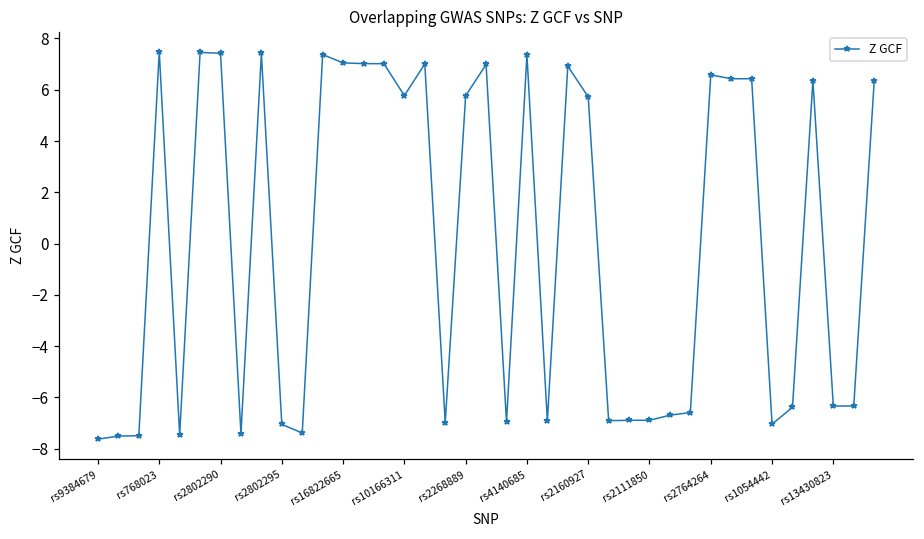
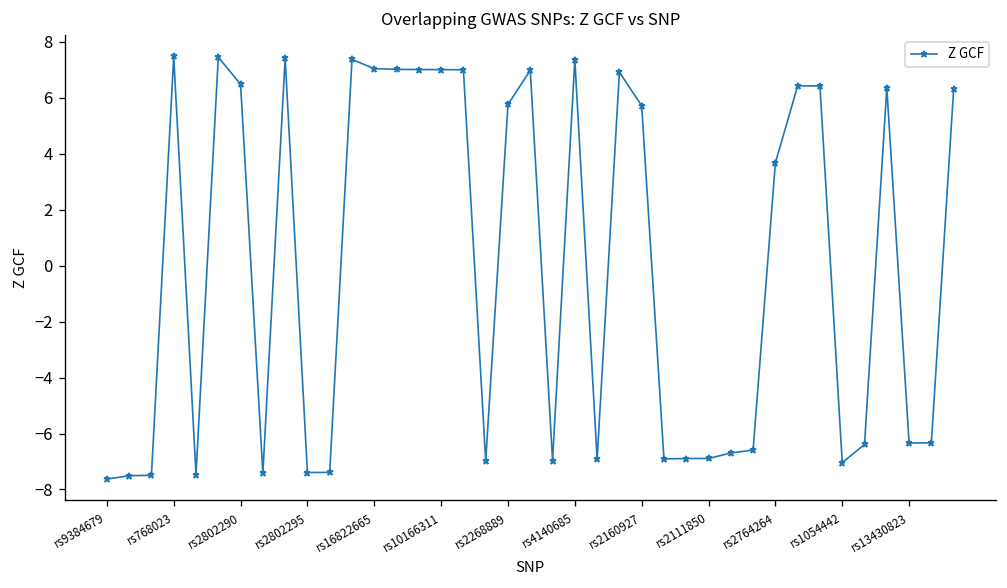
rs2802290: 7.4 -> 6.5
rs2802295: -7.1 -> -7.4
rs10166311: 5.8 -> 7.0
rs2764264: 6.6 -> 3.7
